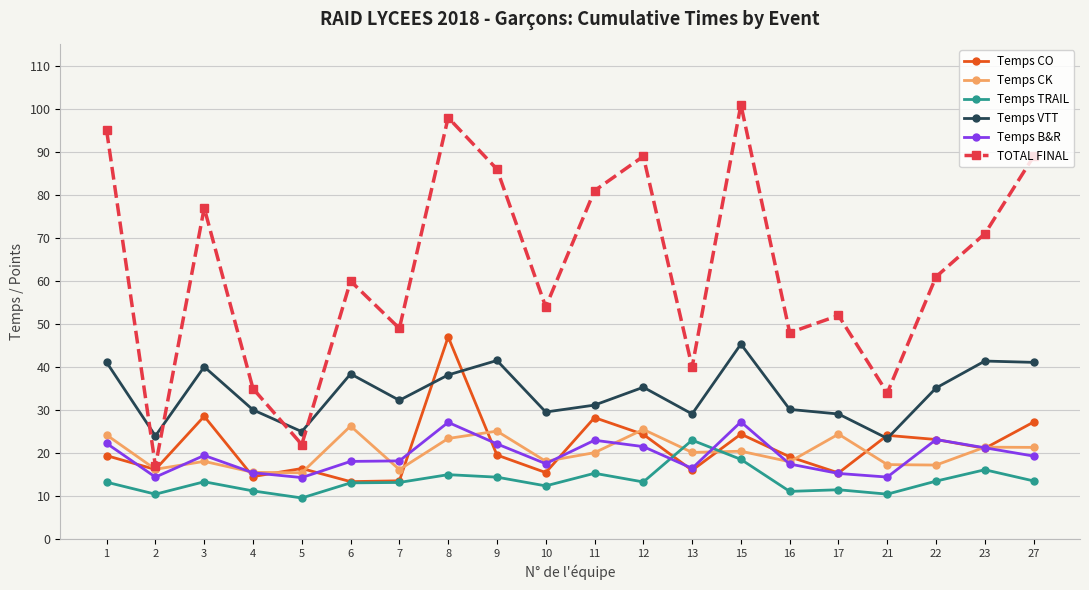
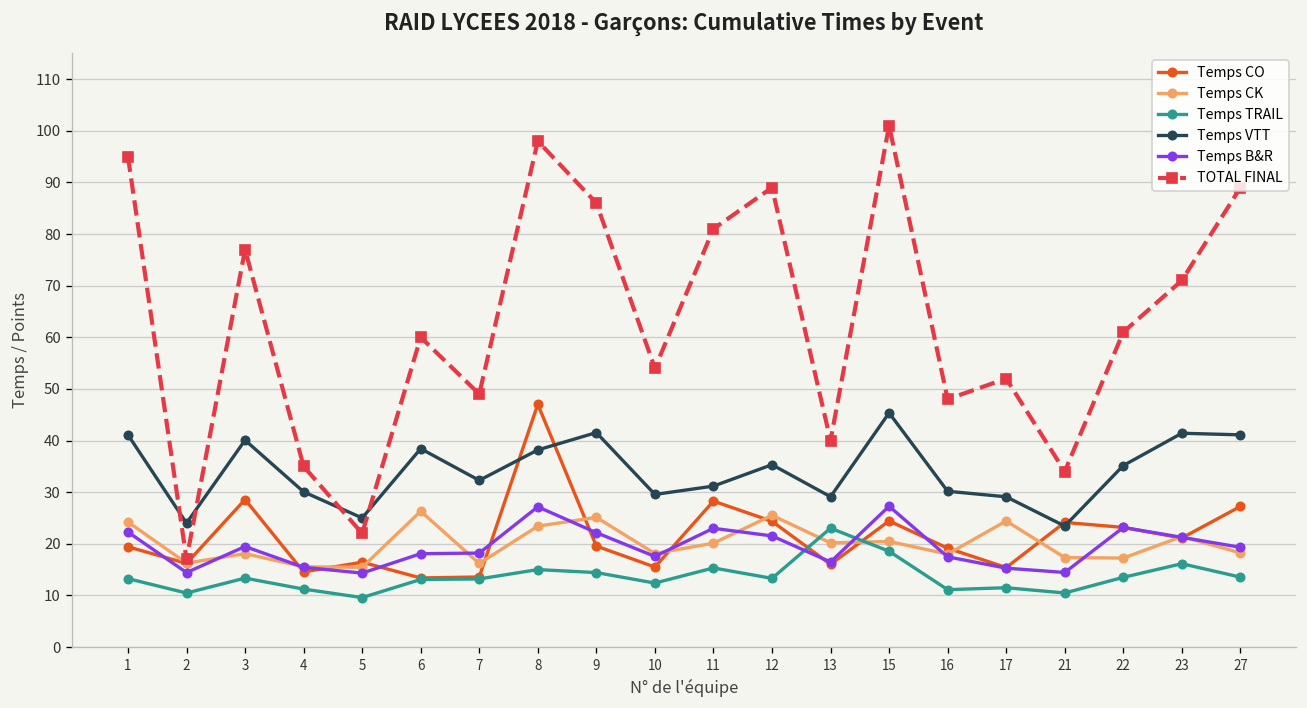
Temps CK, 27: 21 -> 18
